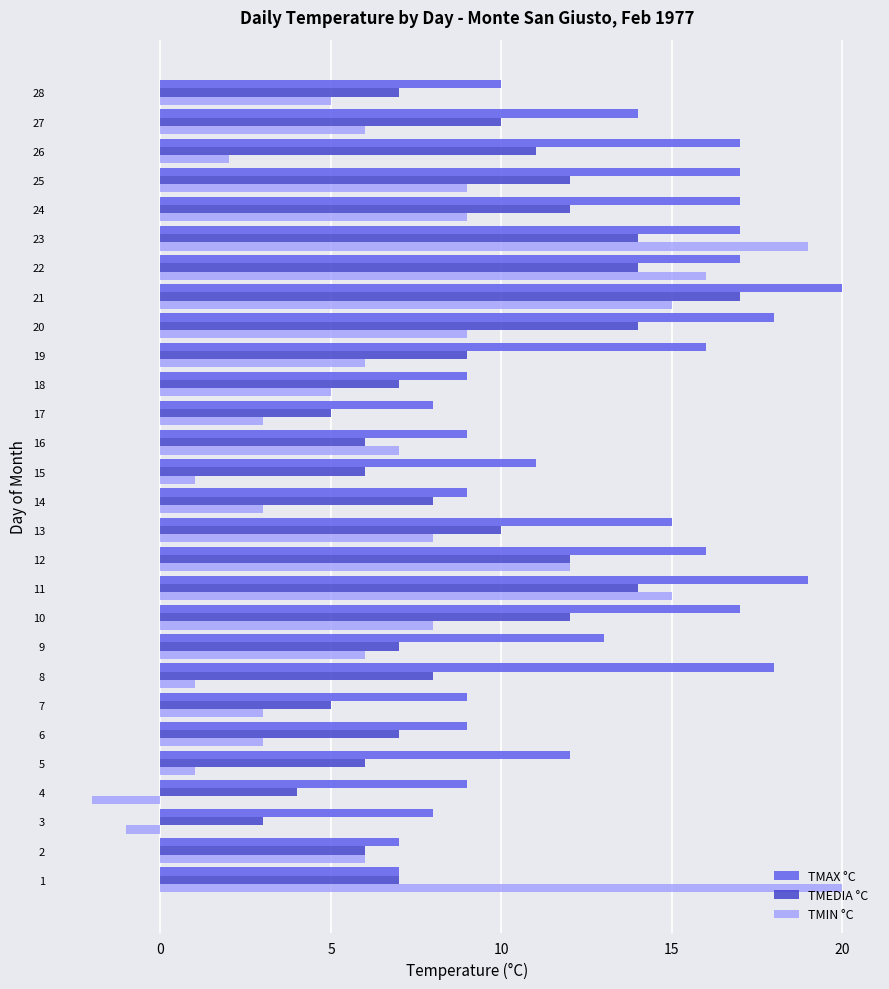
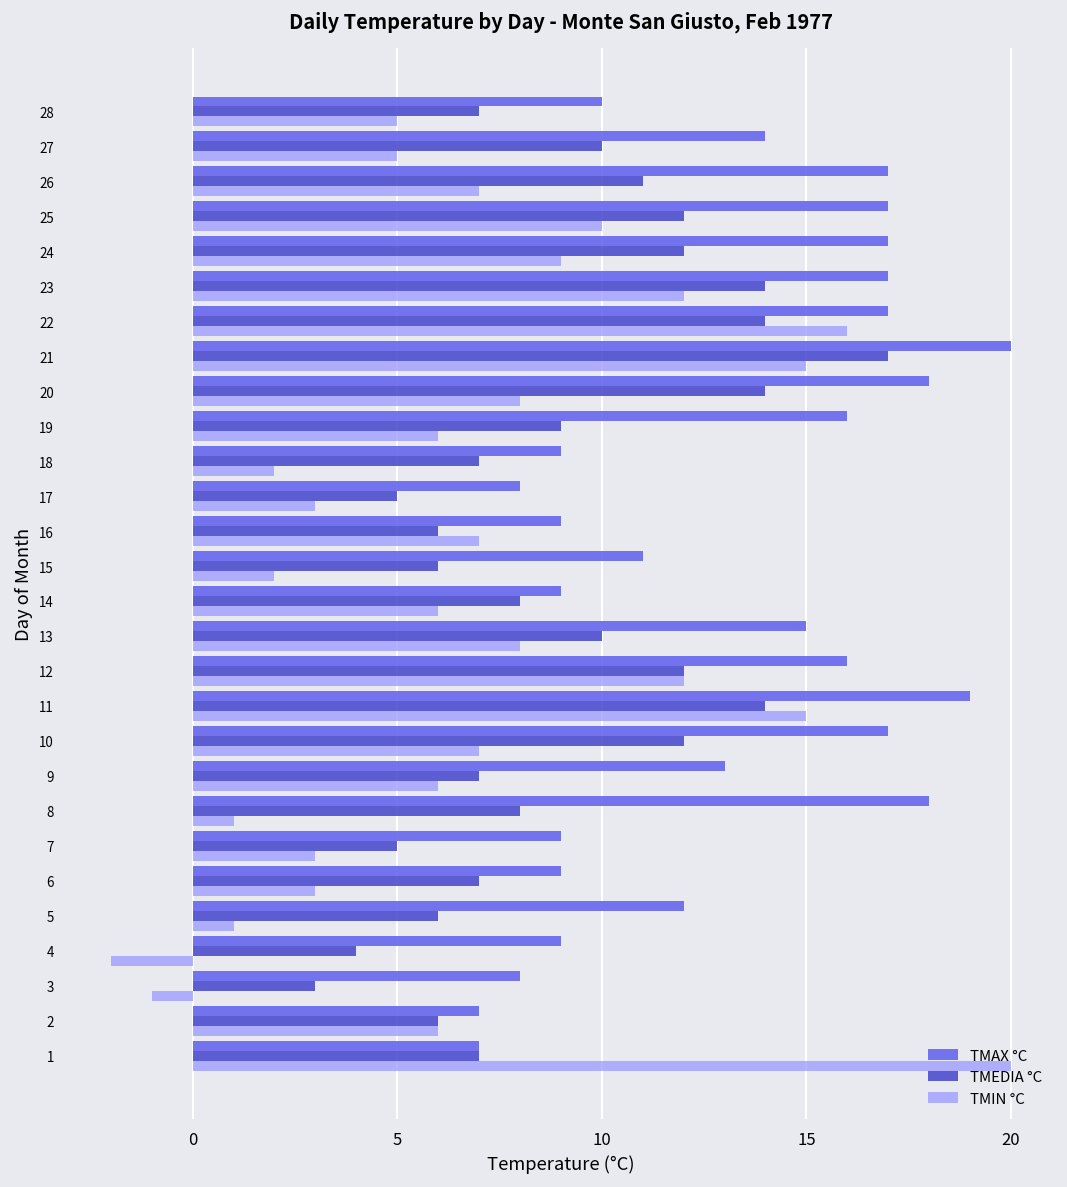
TMIN °C, 27: 6 -> 5
TMIN °C, 26: 2 -> 7
TMIN °C, 25: 9 -> 10
TMIN °C, 23: 19 -> 12
TMIN °C, 20: 9 -> 8
TMIN °C, 18: 5 -> 2
TMIN °C, 15: 1 -> 2
TMIN °C, 14: 3 -> 6
TMIN °C, 10: 8 -> 7
